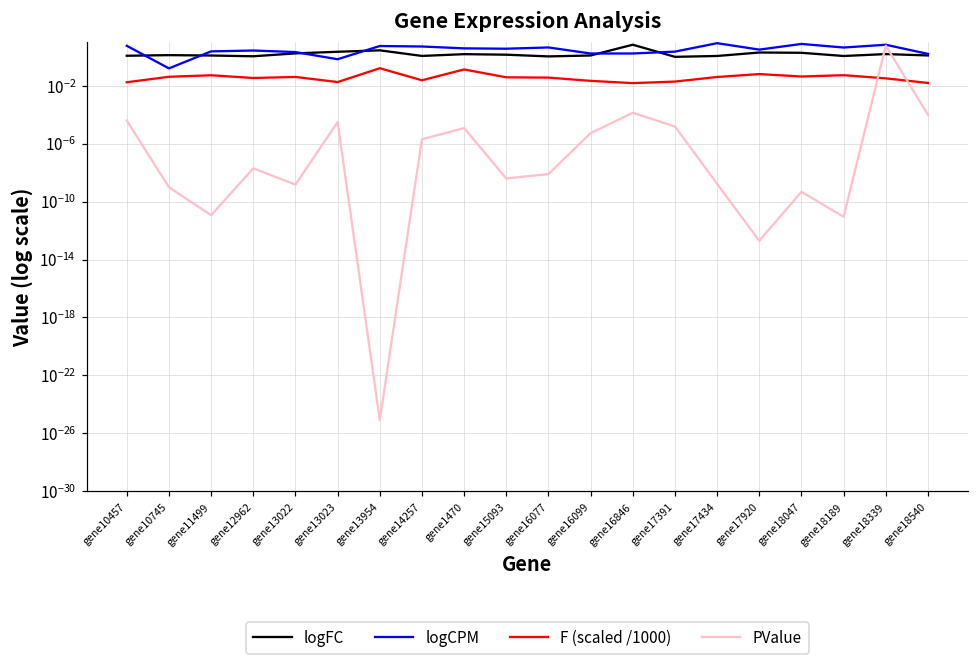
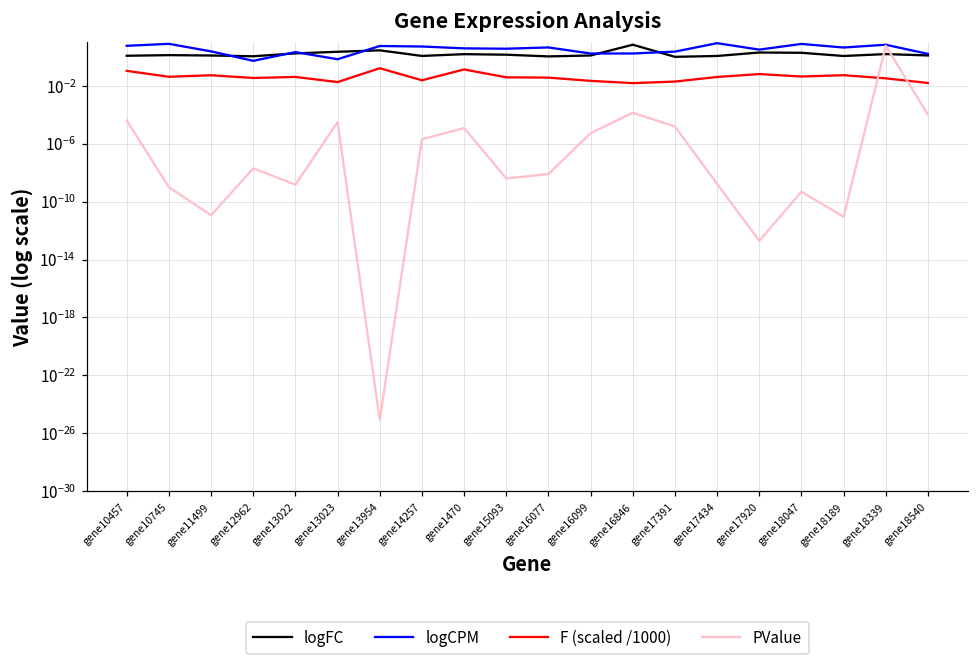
F (scaled /1000), gene10457: 0.02 -> 0.1
logCPM, gene10745: 0.2 -> 10
logCPM, gene12962: 3 -> 0.5
